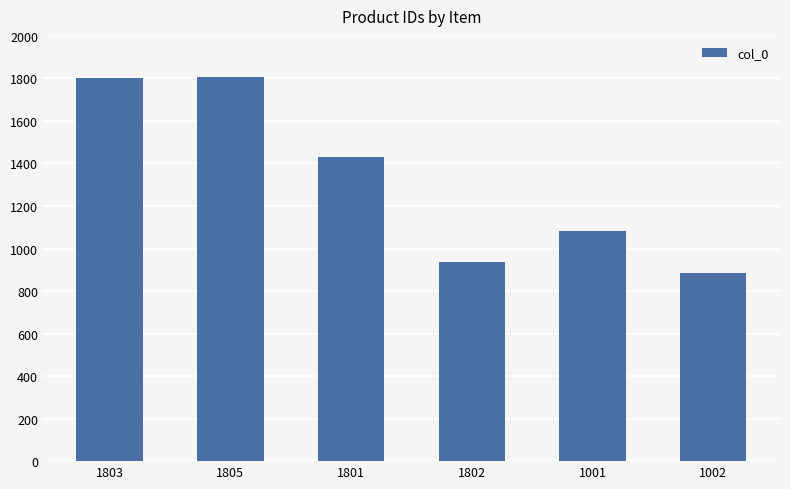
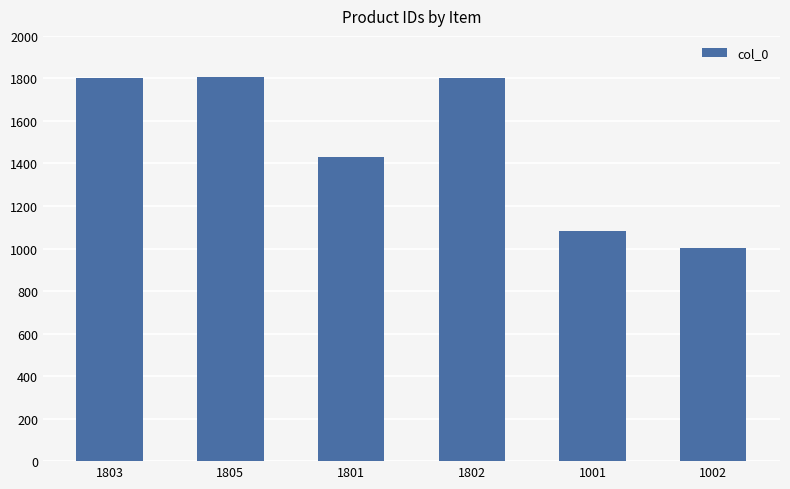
1802: 940 -> 1800
1002: 890 -> 1000
